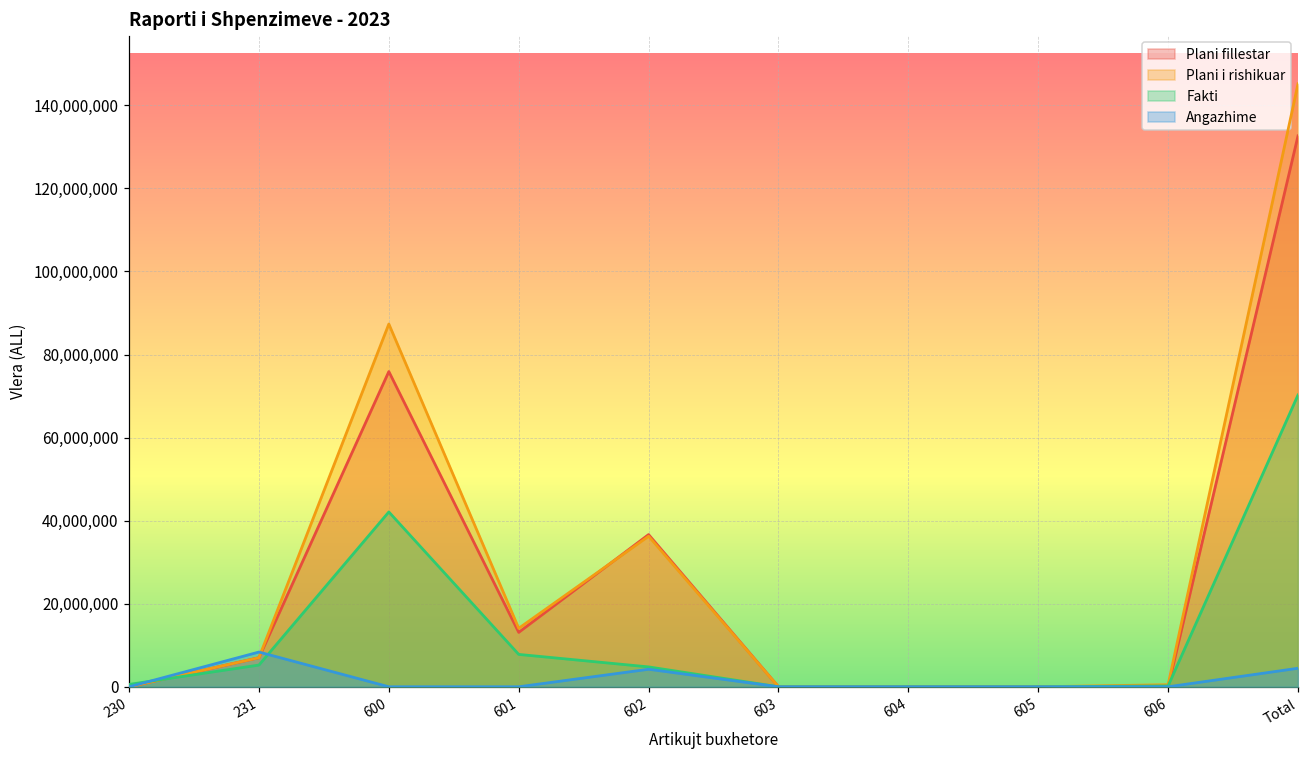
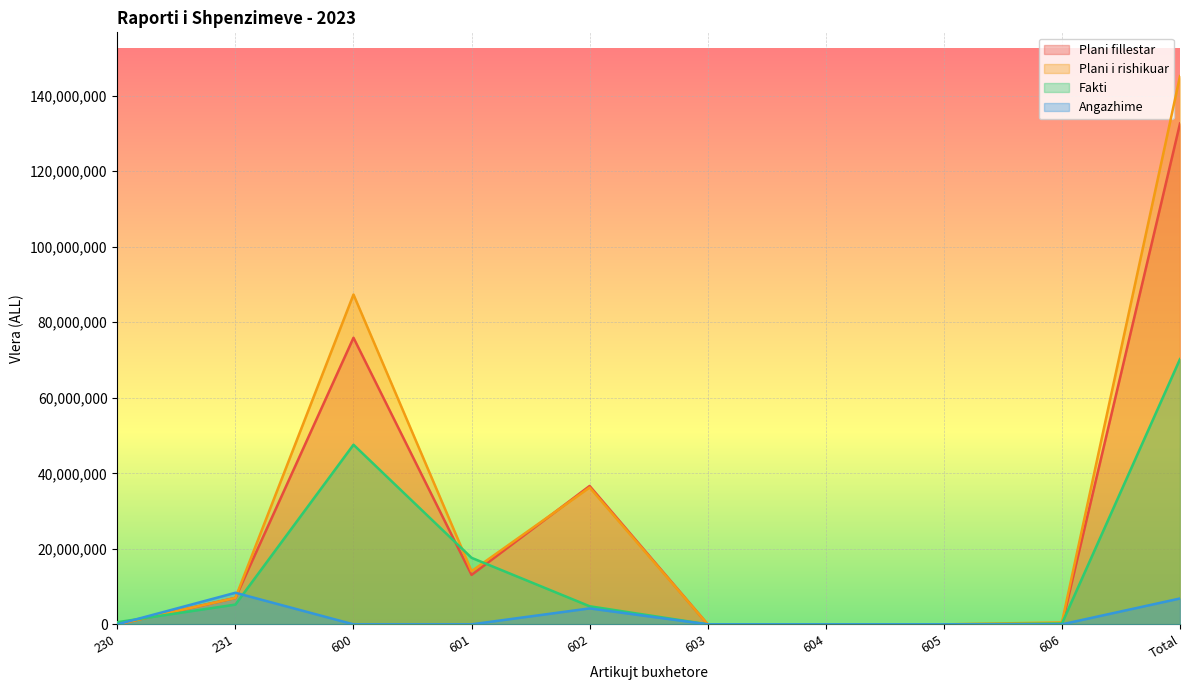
Fakti, 600: 42,000,000 -> 48,000,000
Fakti, 601: 8,000,000 -> 18,000,000
Angazhime, Total: 4,000,000 -> 7,000,000
